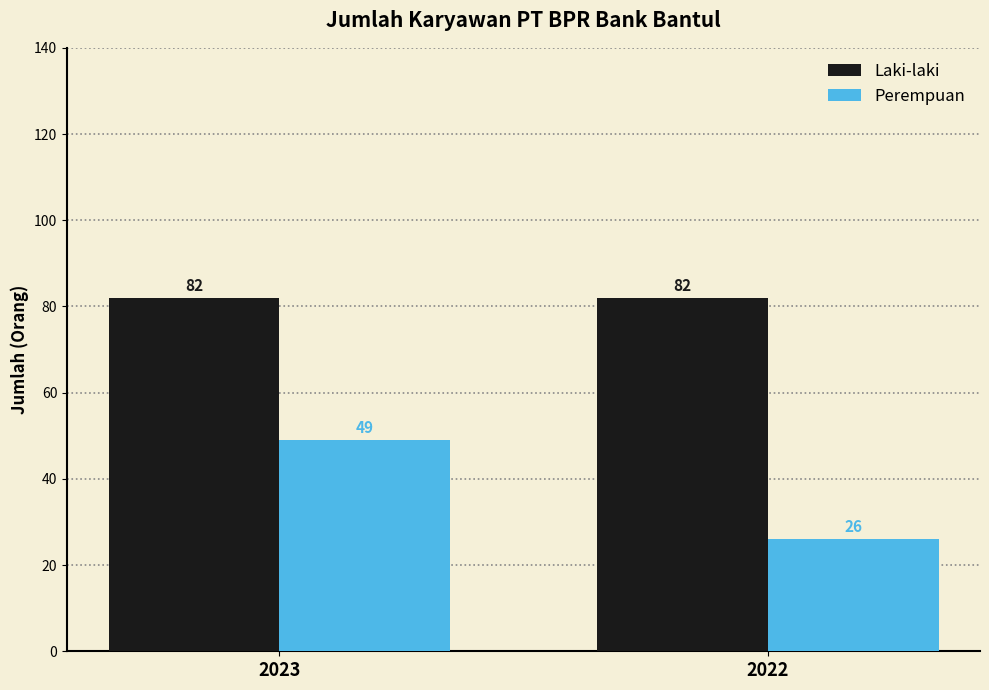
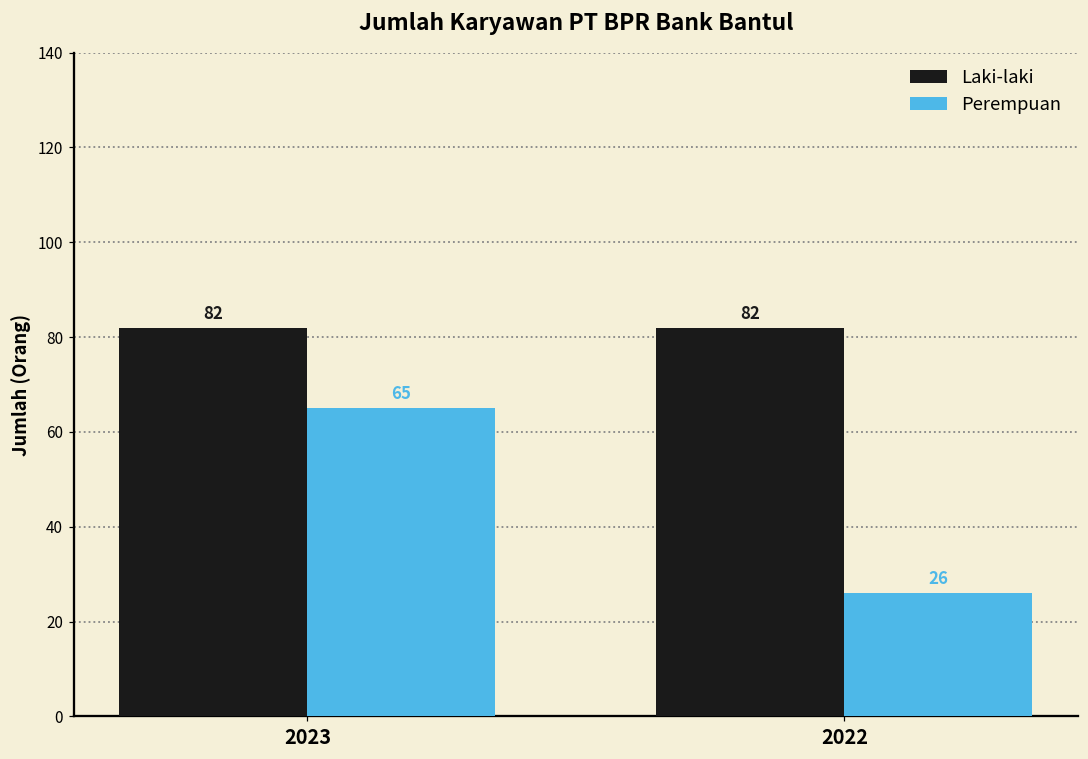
Perempuan, 2023: 49 -> 65
